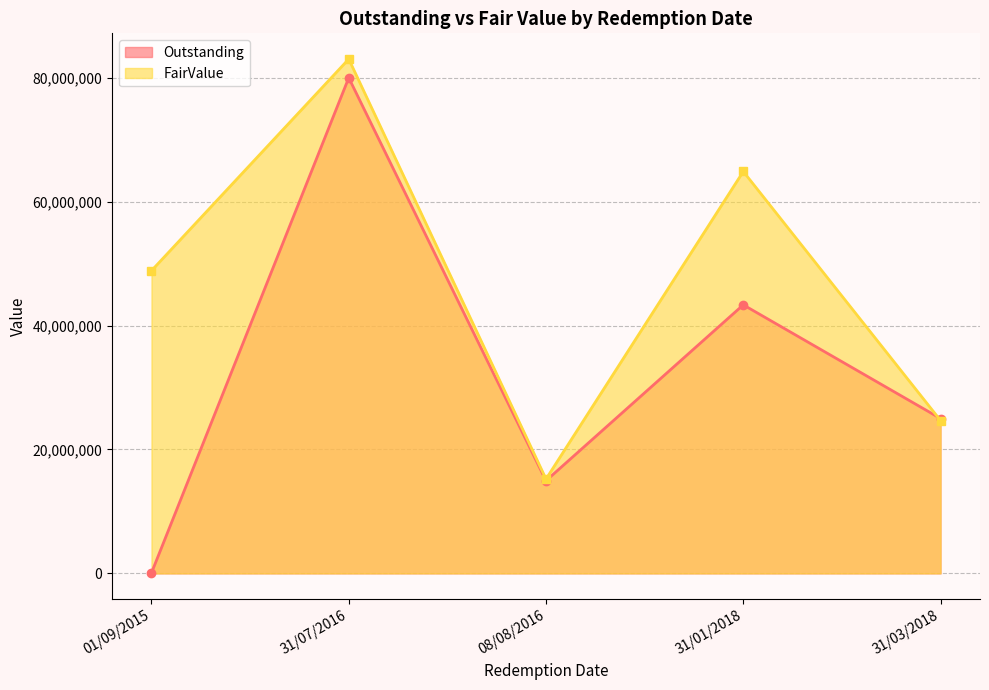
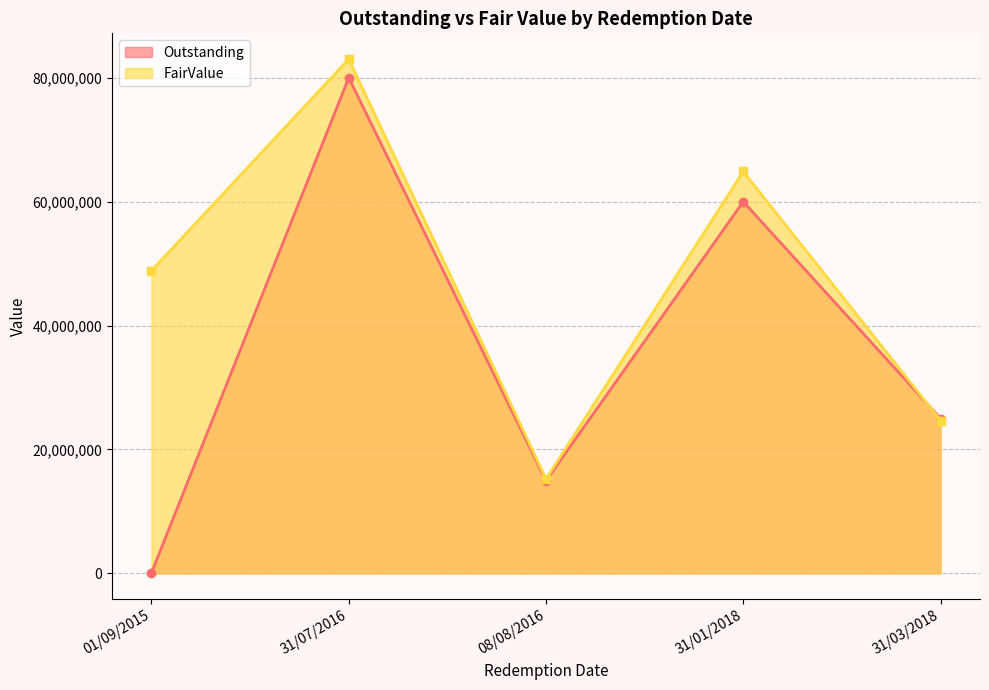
Outstanding, 31/01/2018: 43,000,000 -> 60,000,000
